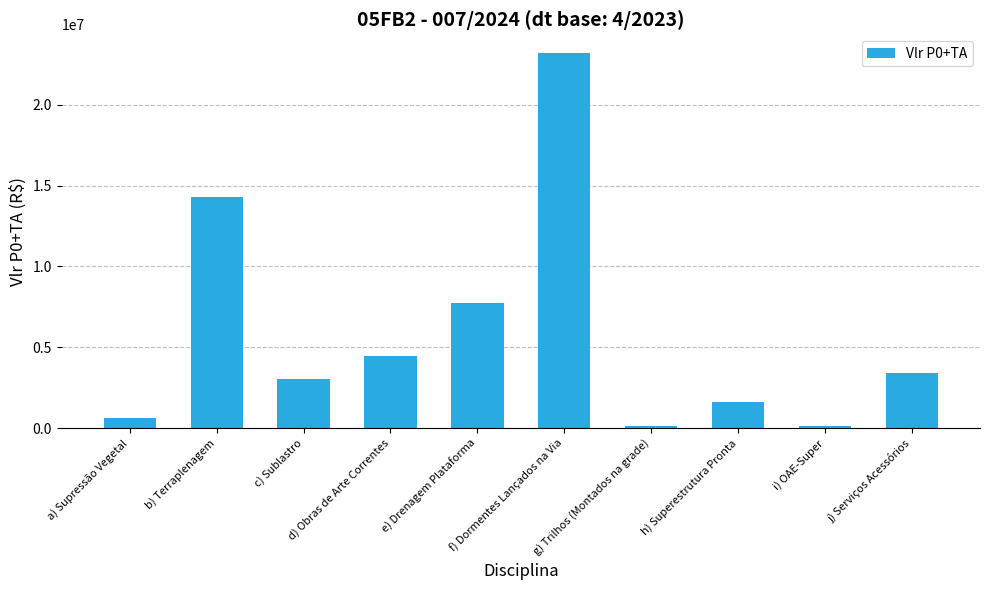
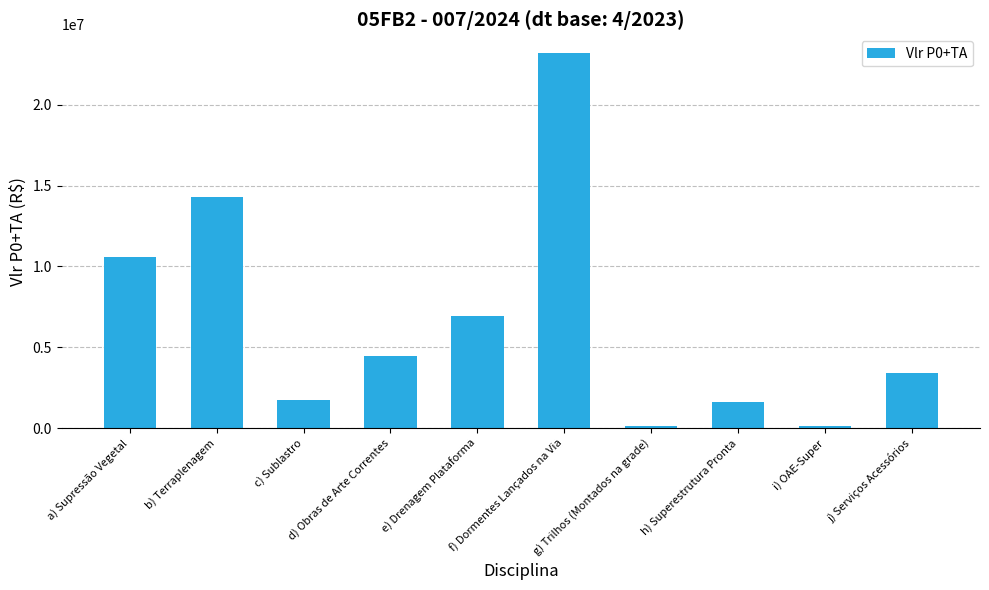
a) Supressão Vegetal: 600000 -> 10600000
c) Sublastro: 3000000 -> 1800000
e) Drenagem Plataforma: 7700000 -> 6900000
